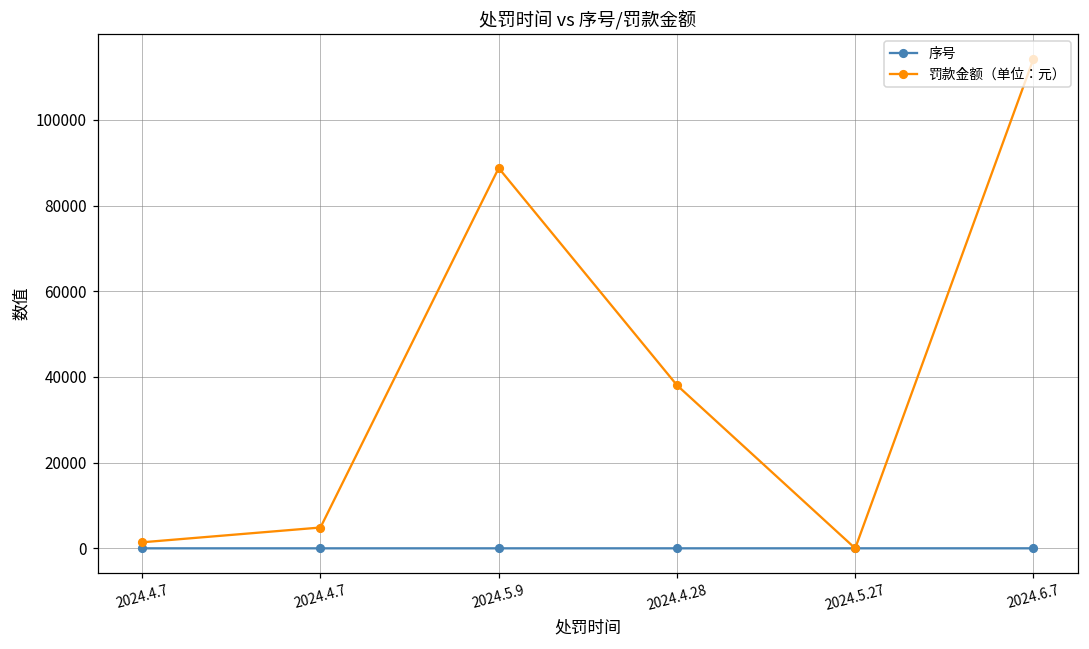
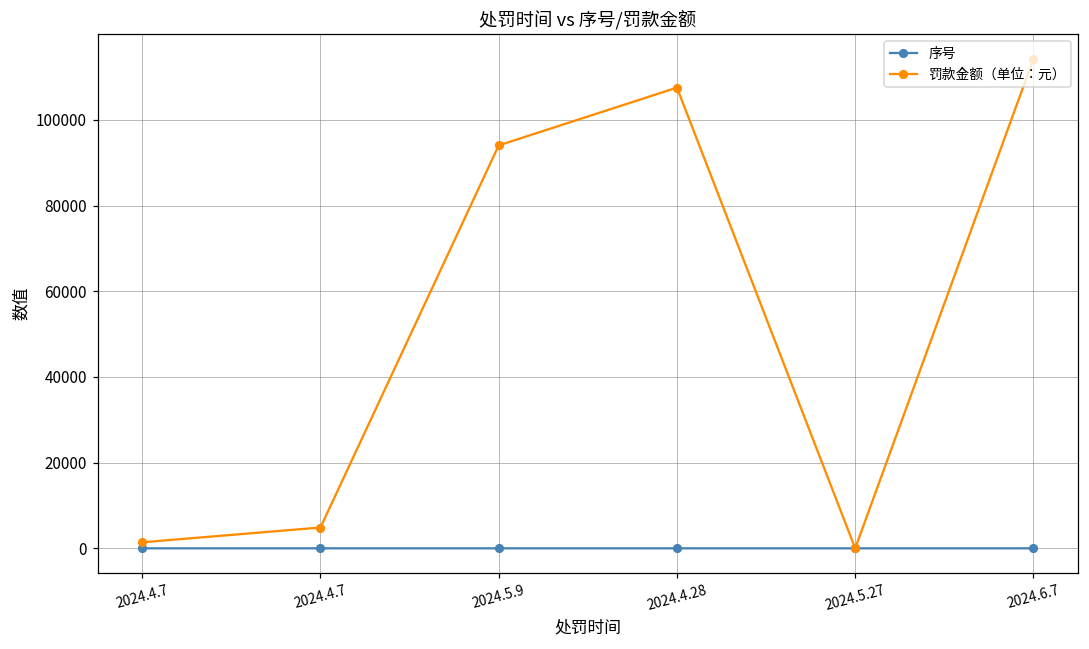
罚款金额（单位：元）, 2024.5.9: 89000 -> 94000
罚款金额（单位：元）, 2024.4.28: 38000 -> 108000
